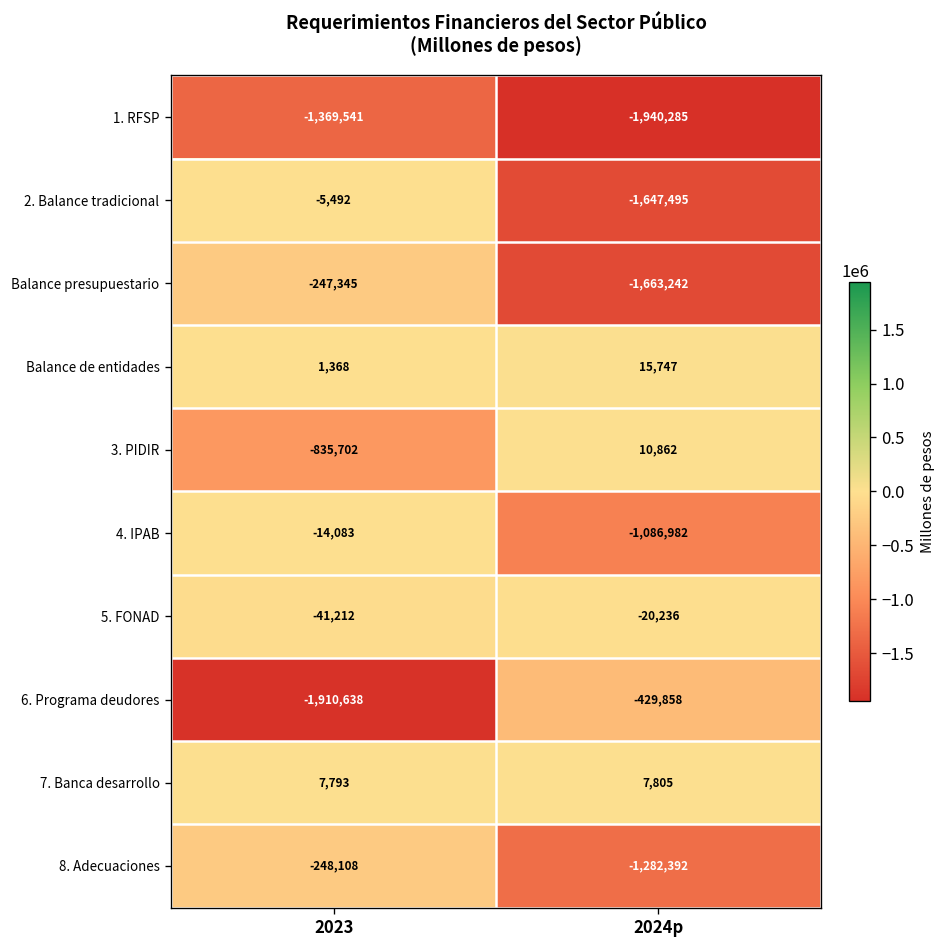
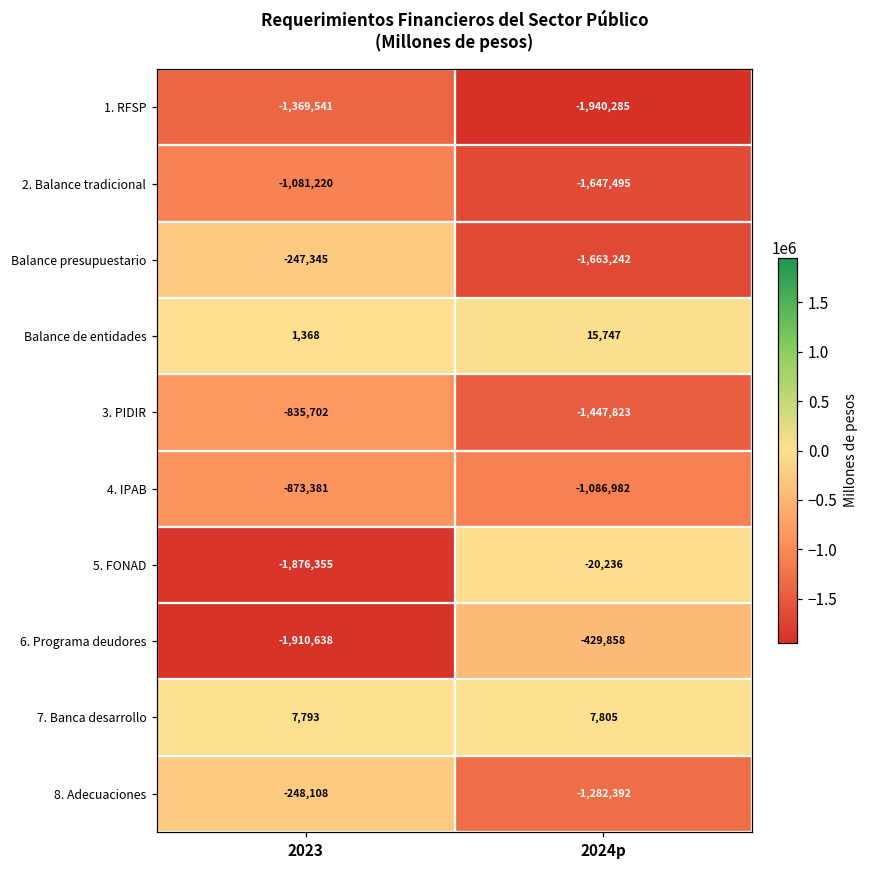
2. Balance tradicional, 2023: -5,492 -> -1,081,220
3. PIDIR, 2024p: 10,862 -> -1,447,823
4. IPAB, 2023: -14,083 -> -873,381
5. FONAD, 2023: -41,212 -> -1,876,355
